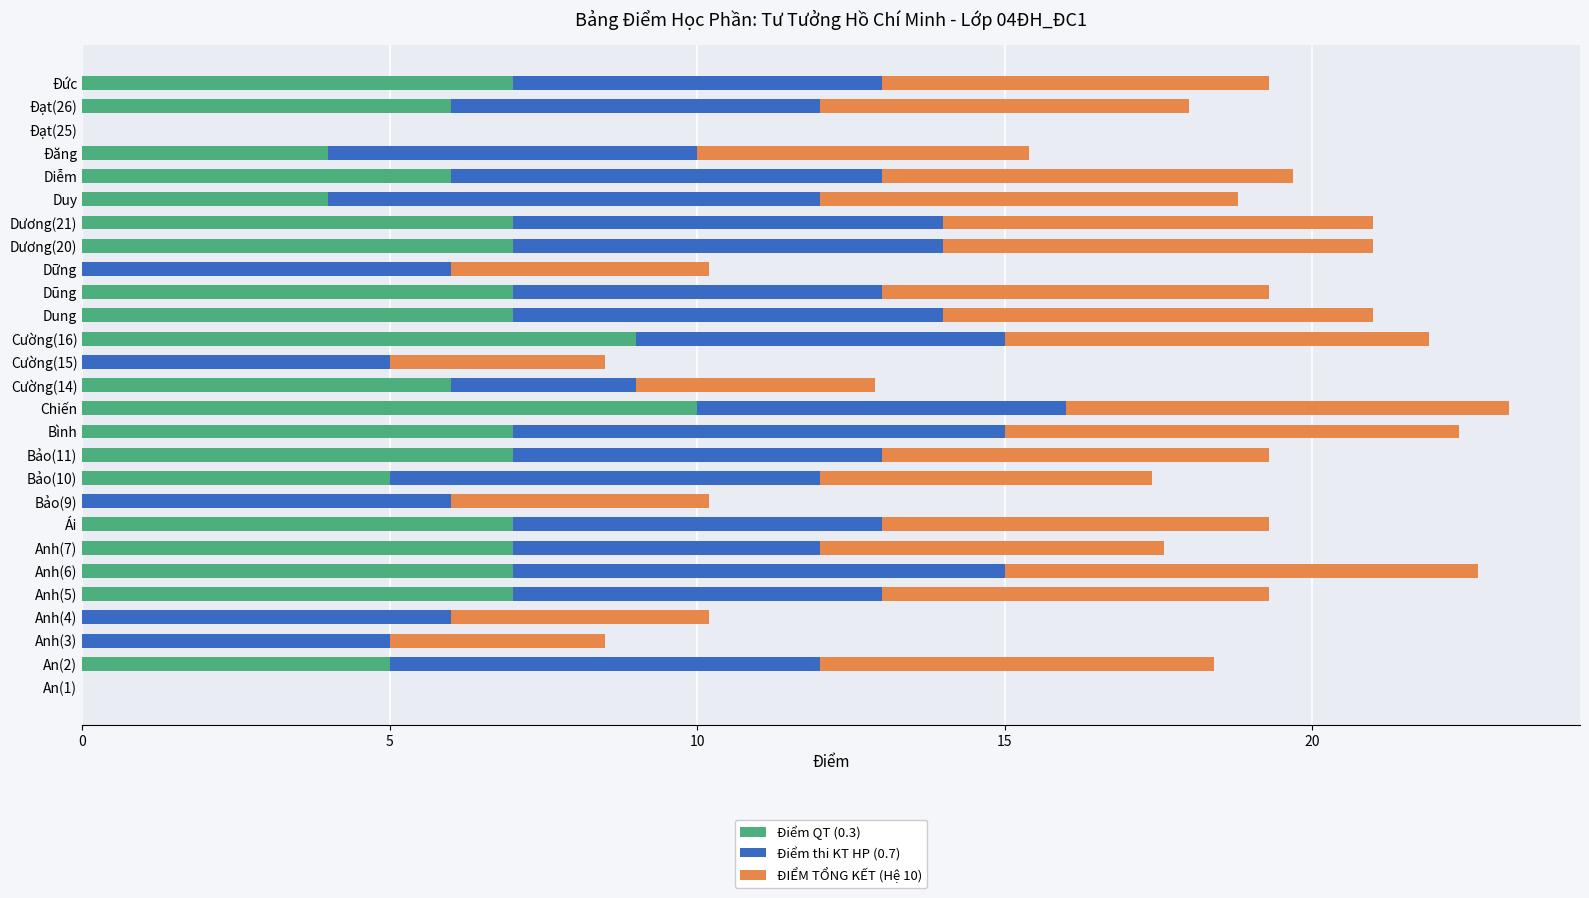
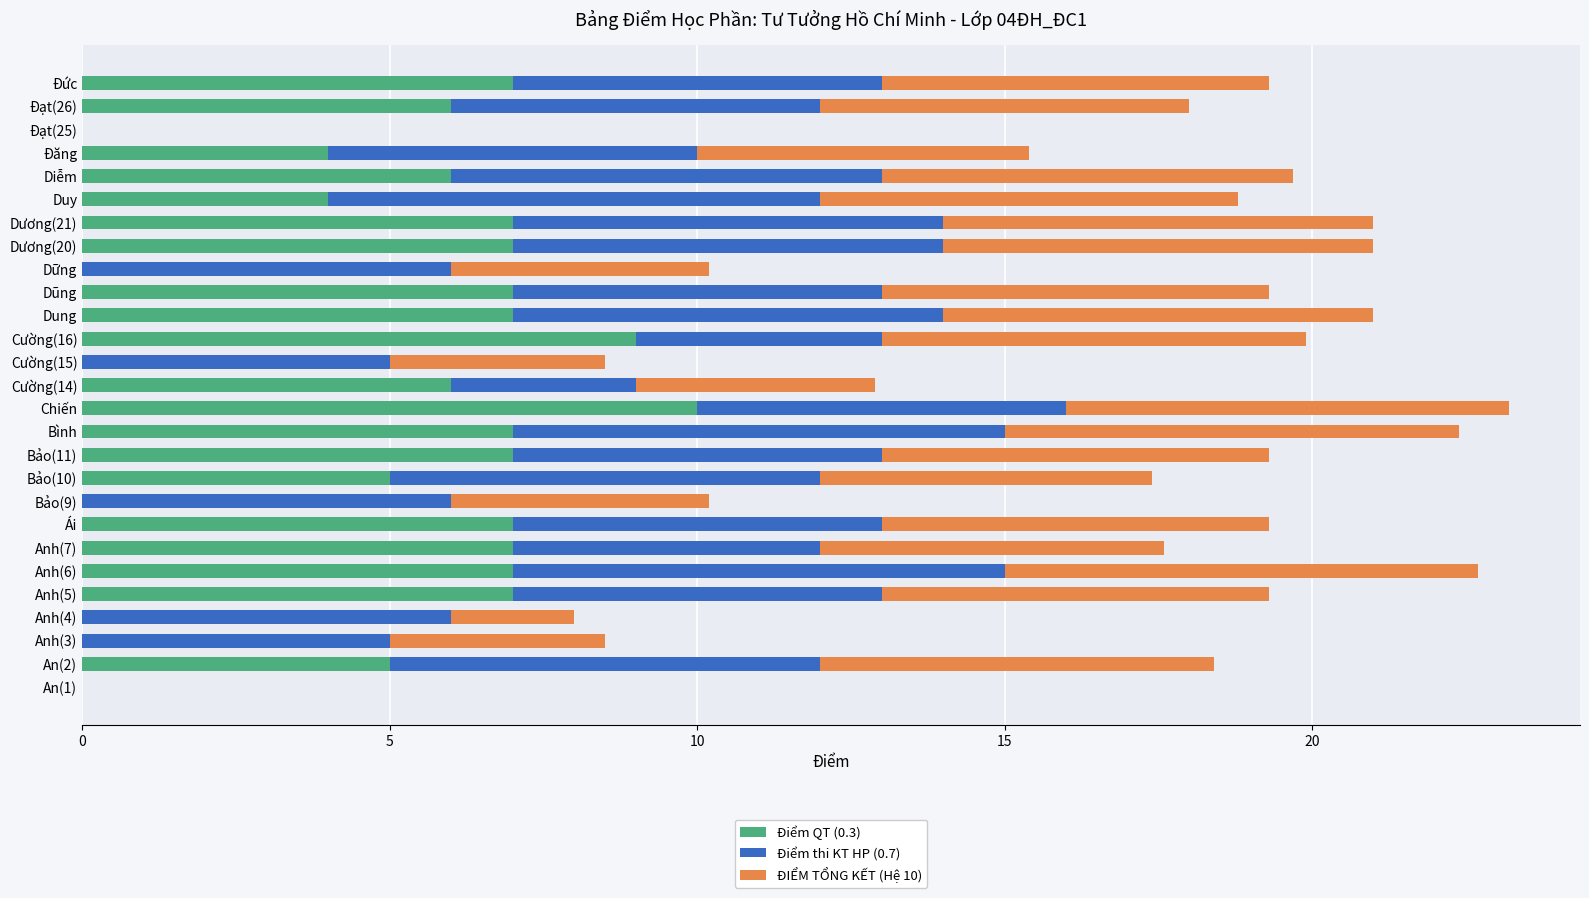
Điểm thi KT HP (0.7), Cường(16): 6 -> 4
ĐIỂM TỔNG KẾT (Hệ 10), Anh(4): 4.2 -> 2.0
